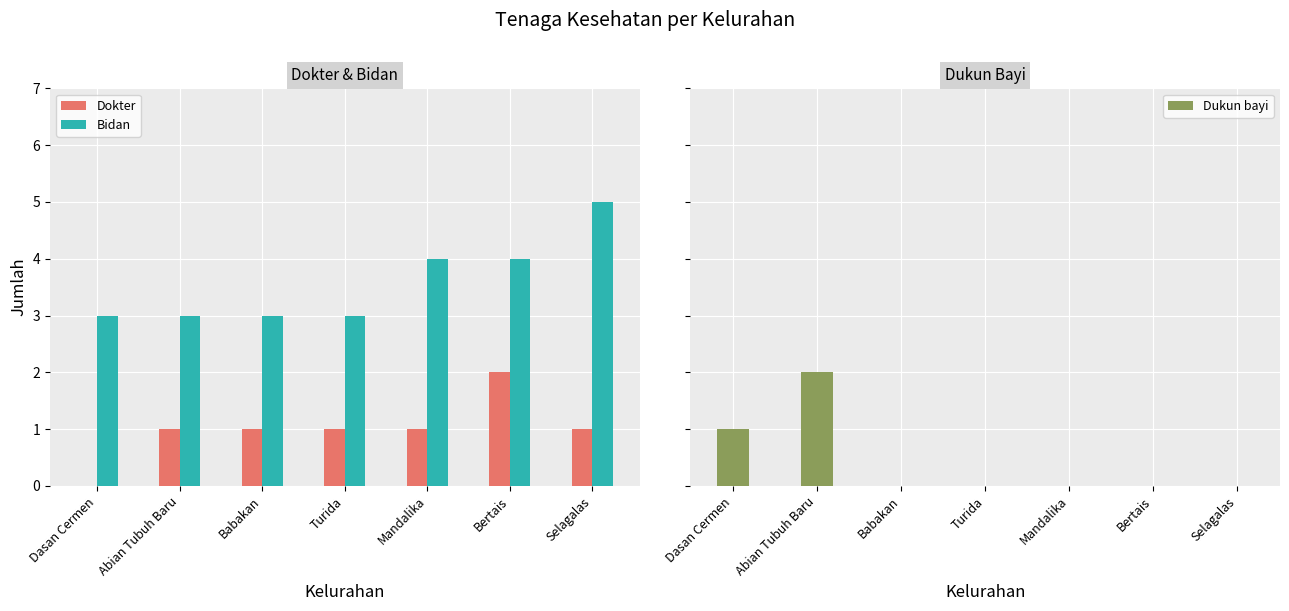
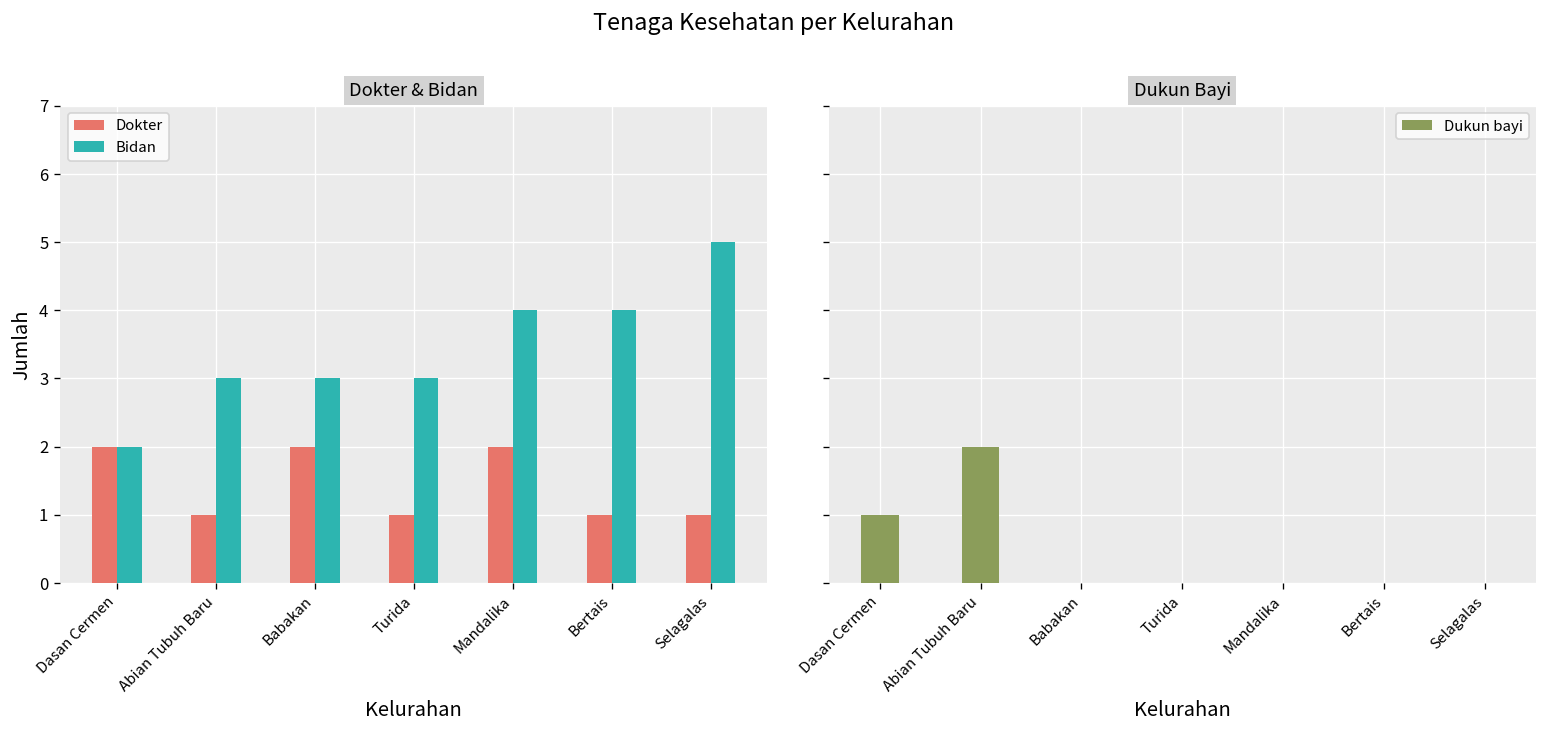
Dokter & Bidan, Dokter, Dasan Cermen: 0 -> 2
Dokter & Bidan, Bidan, Dasan Cermen: 3 -> 2
Dokter & Bidan, Dokter, Babakan: 1 -> 2
Dokter & Bidan, Dokter, Mandalika: 1 -> 2
Dokter & Bidan, Dokter, Bertais: 2 -> 1
